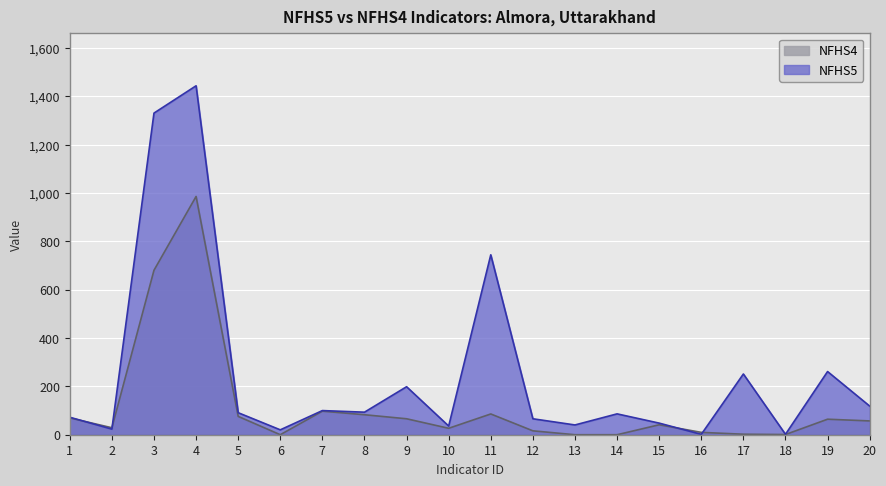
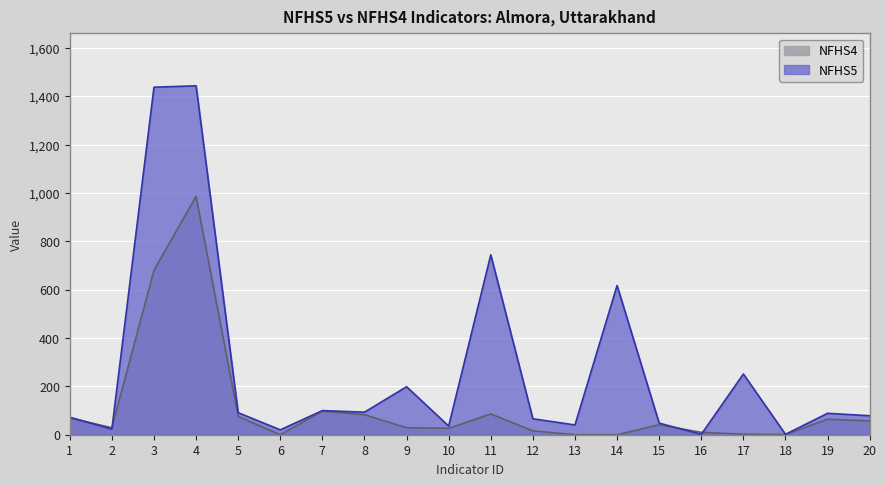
NFHS5, 3: 1,330 -> 1,440
NFHS4, 9: 70 -> 30
NFHS5, 14: 90 -> 620
NFHS5, 19: 260 -> 90
NFHS5, 20: 120 -> 80
